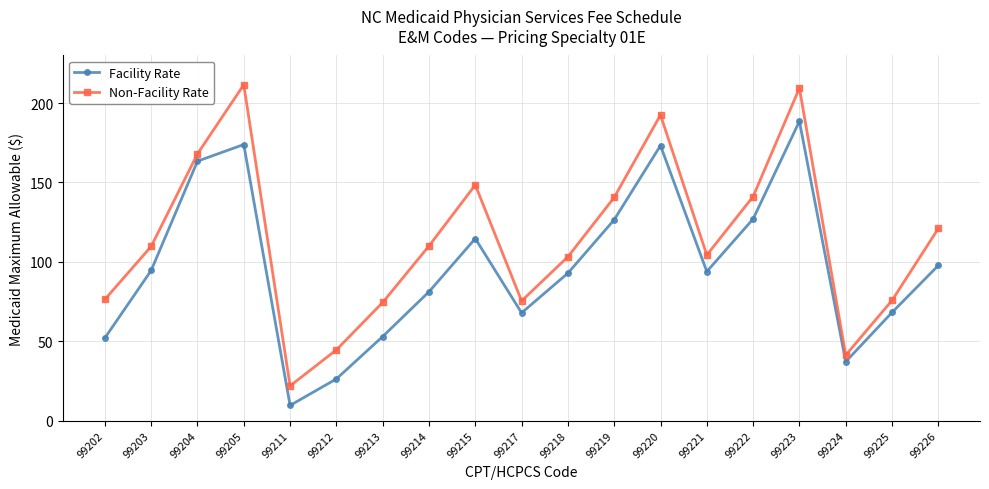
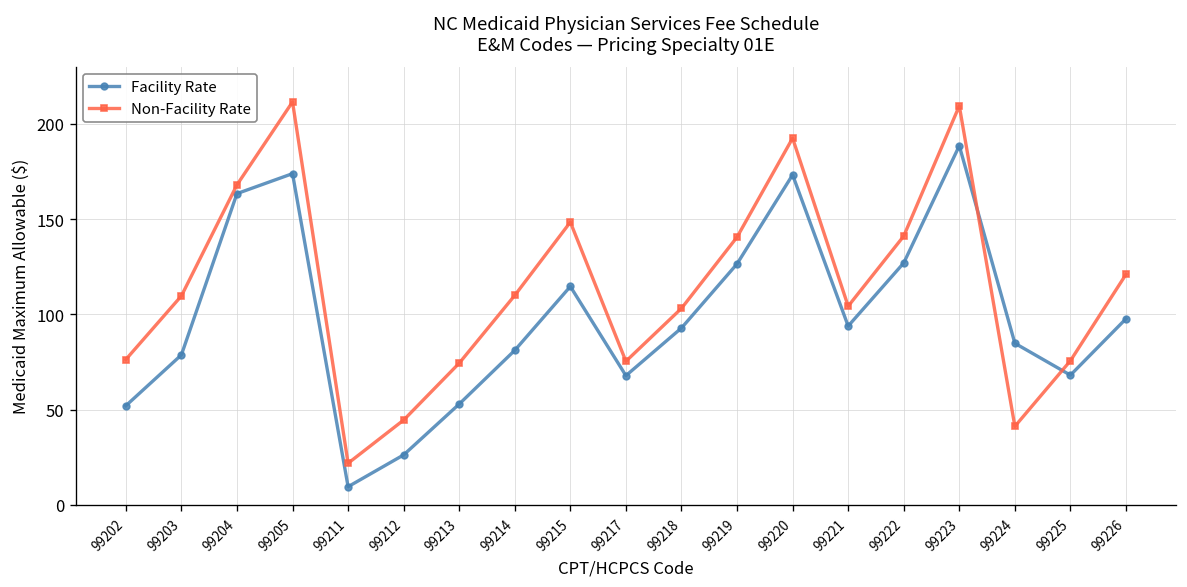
Facility Rate, 99203: 95 -> 79
Facility Rate, 99224: 37 -> 85
